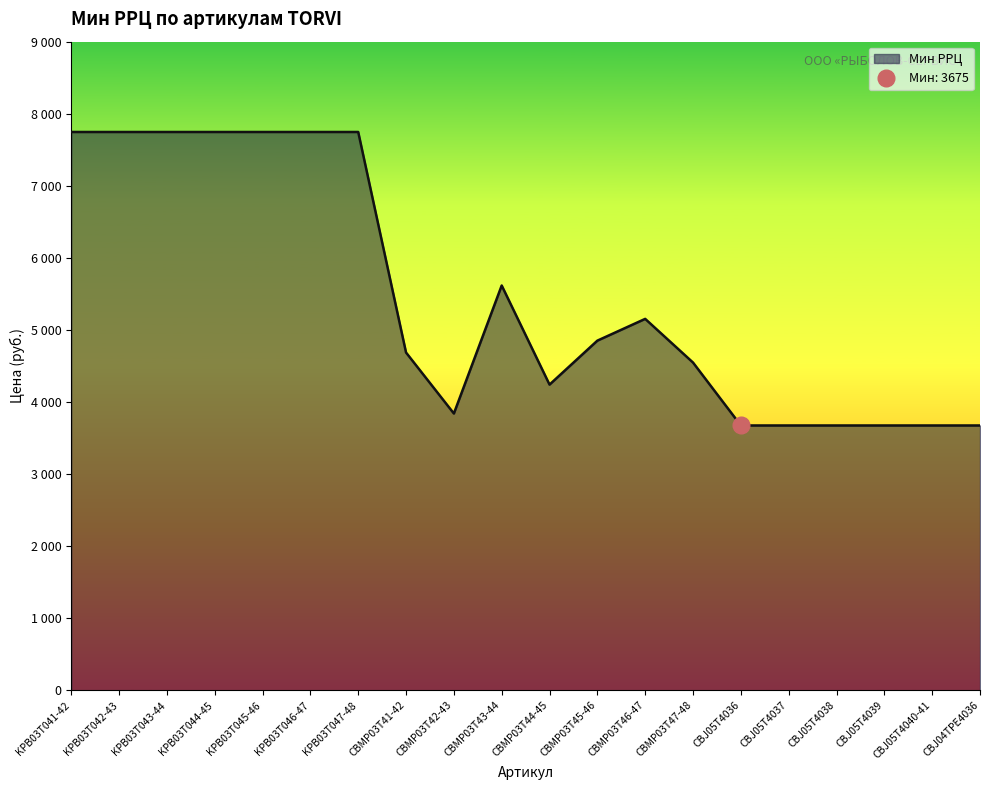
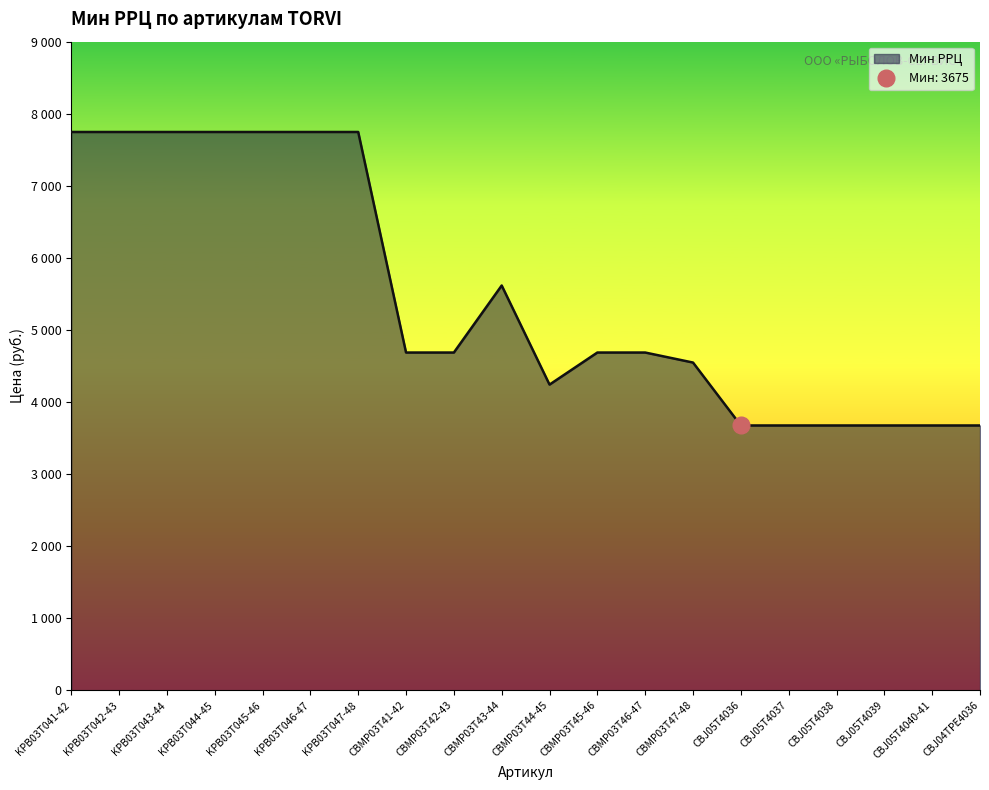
Мин РРЦ, CBMP03T42-43: 3800 -> 4700
Мин РРЦ, CBMP03T45-46: 4900 -> 4700
Мин РРЦ, CBMP03T46-47: 5200 -> 4700
